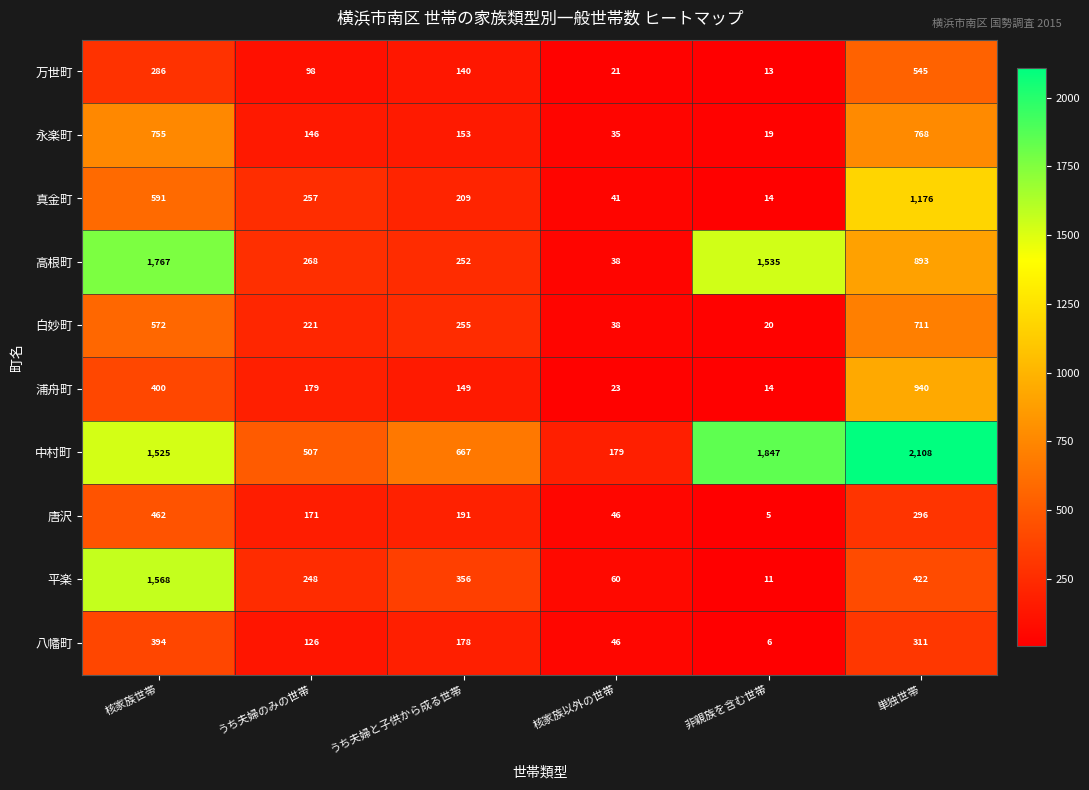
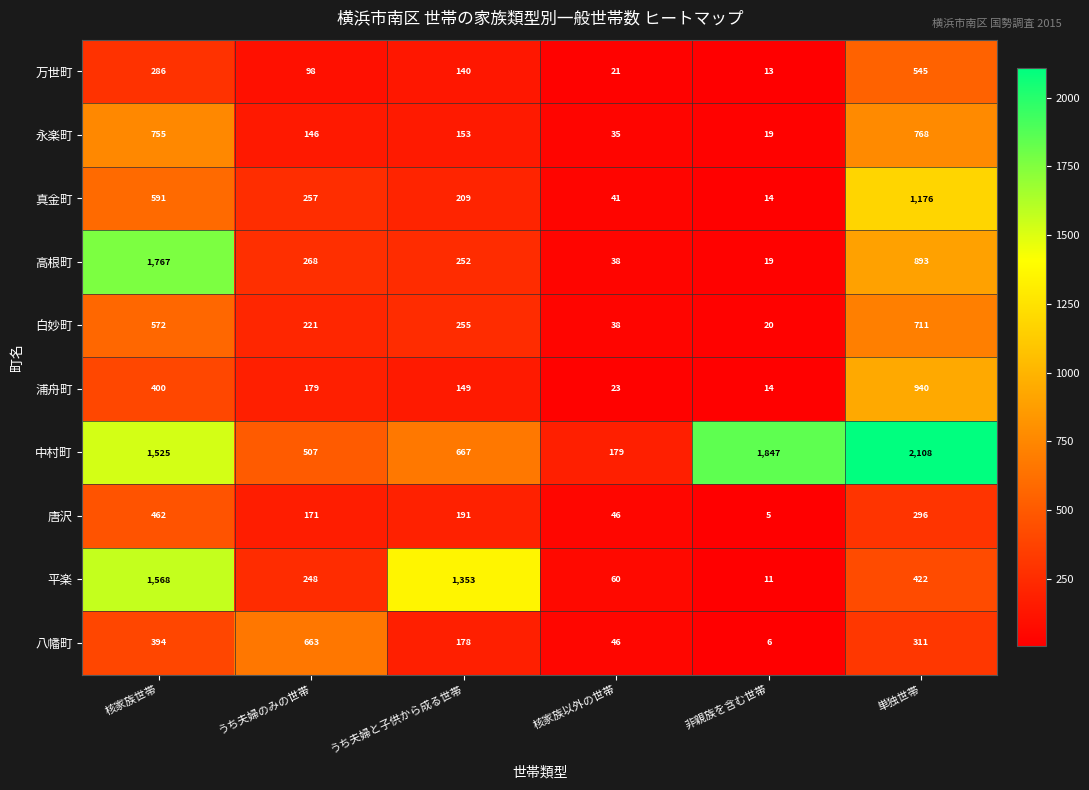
高根町, 非親族を含む世帯: 1,535 -> 19
平楽, うち夫婦と子供から成る世帯: 356 -> 1,353
八幡町, うち夫婦のみの世帯: 126 -> 663
